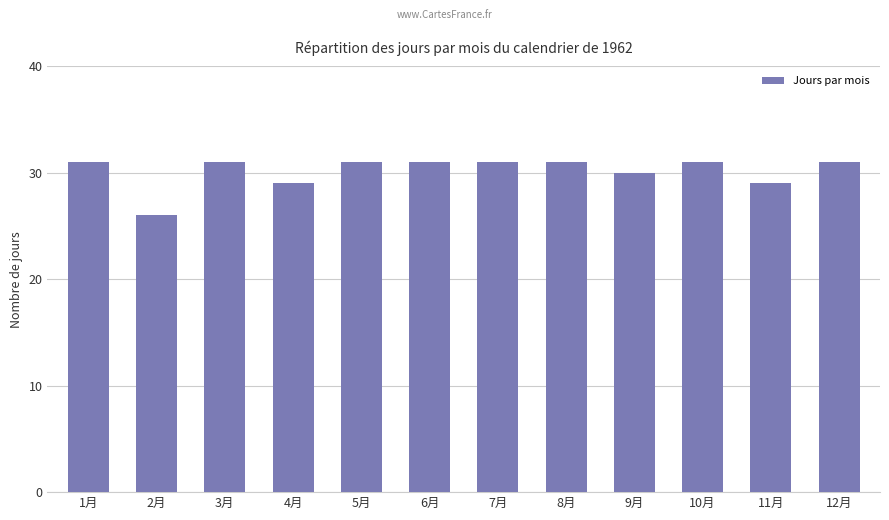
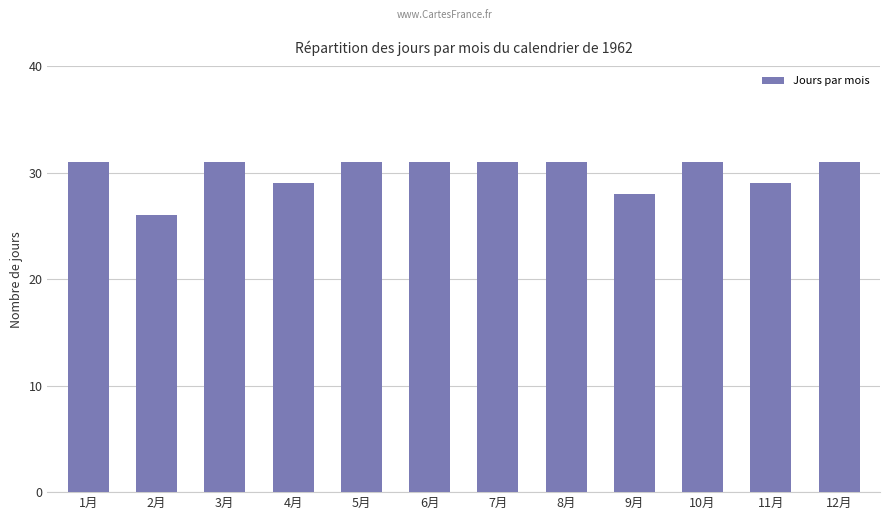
9月: 30 -> 28
